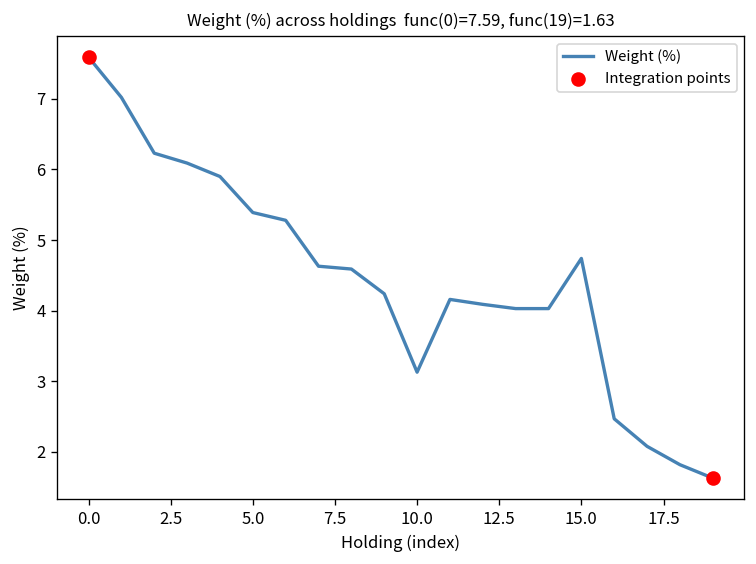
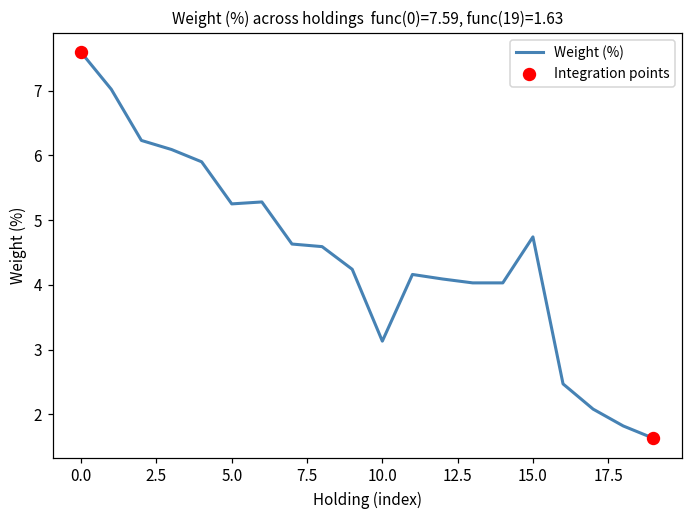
Weight (%), 5.0: 5.4 -> 5.3
